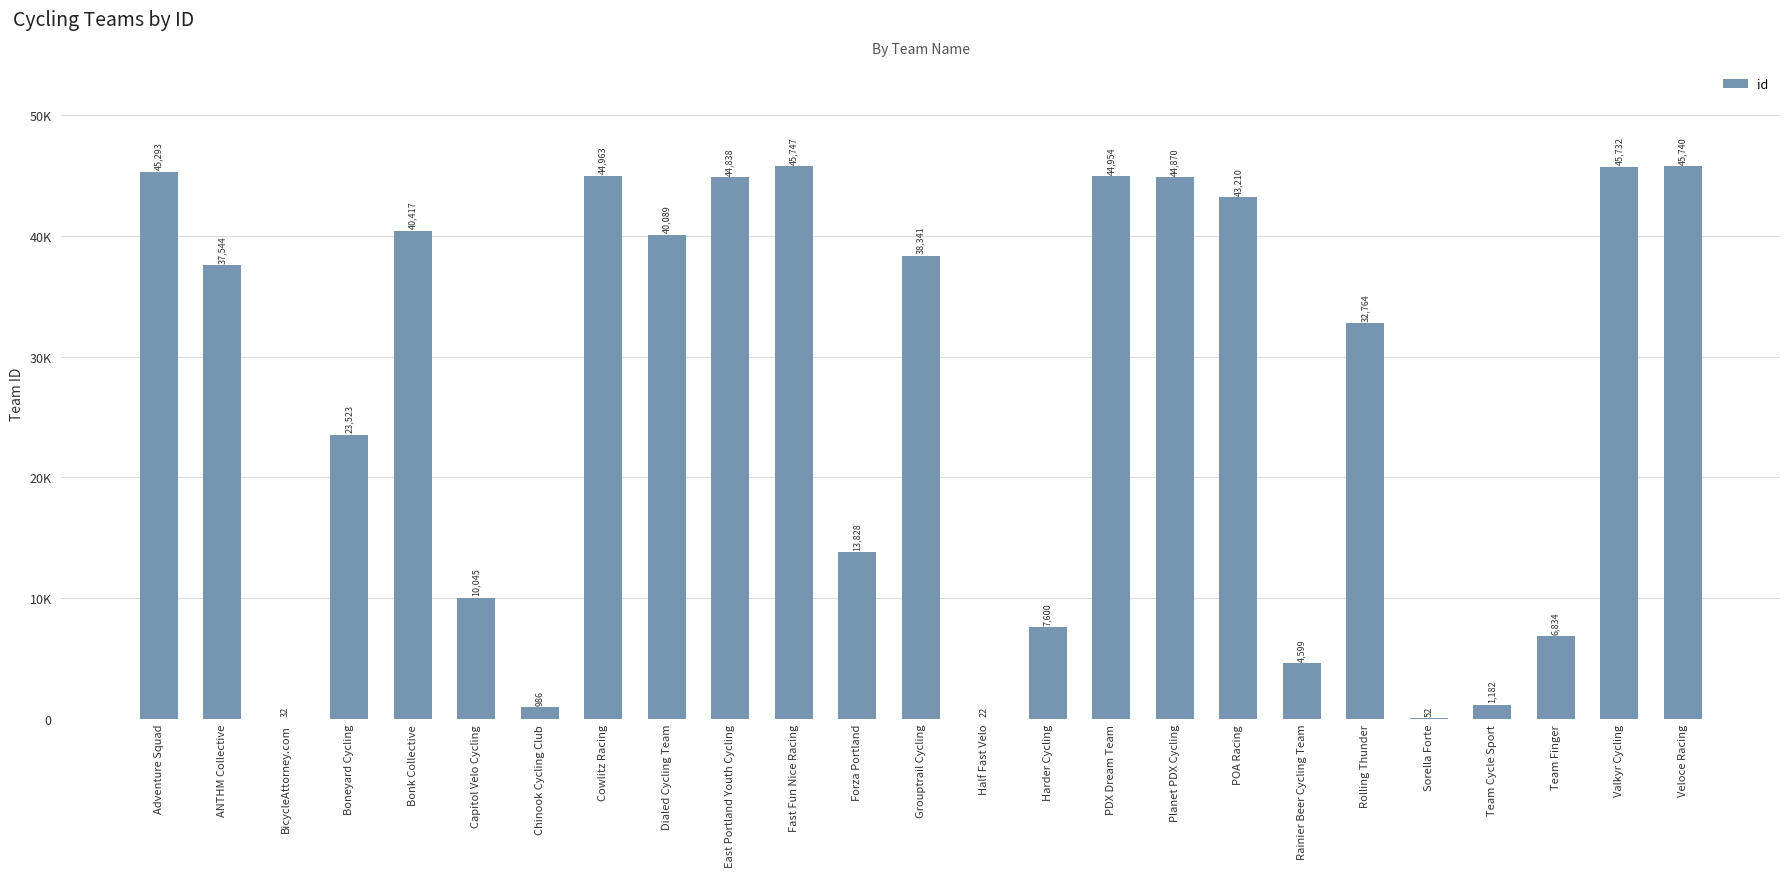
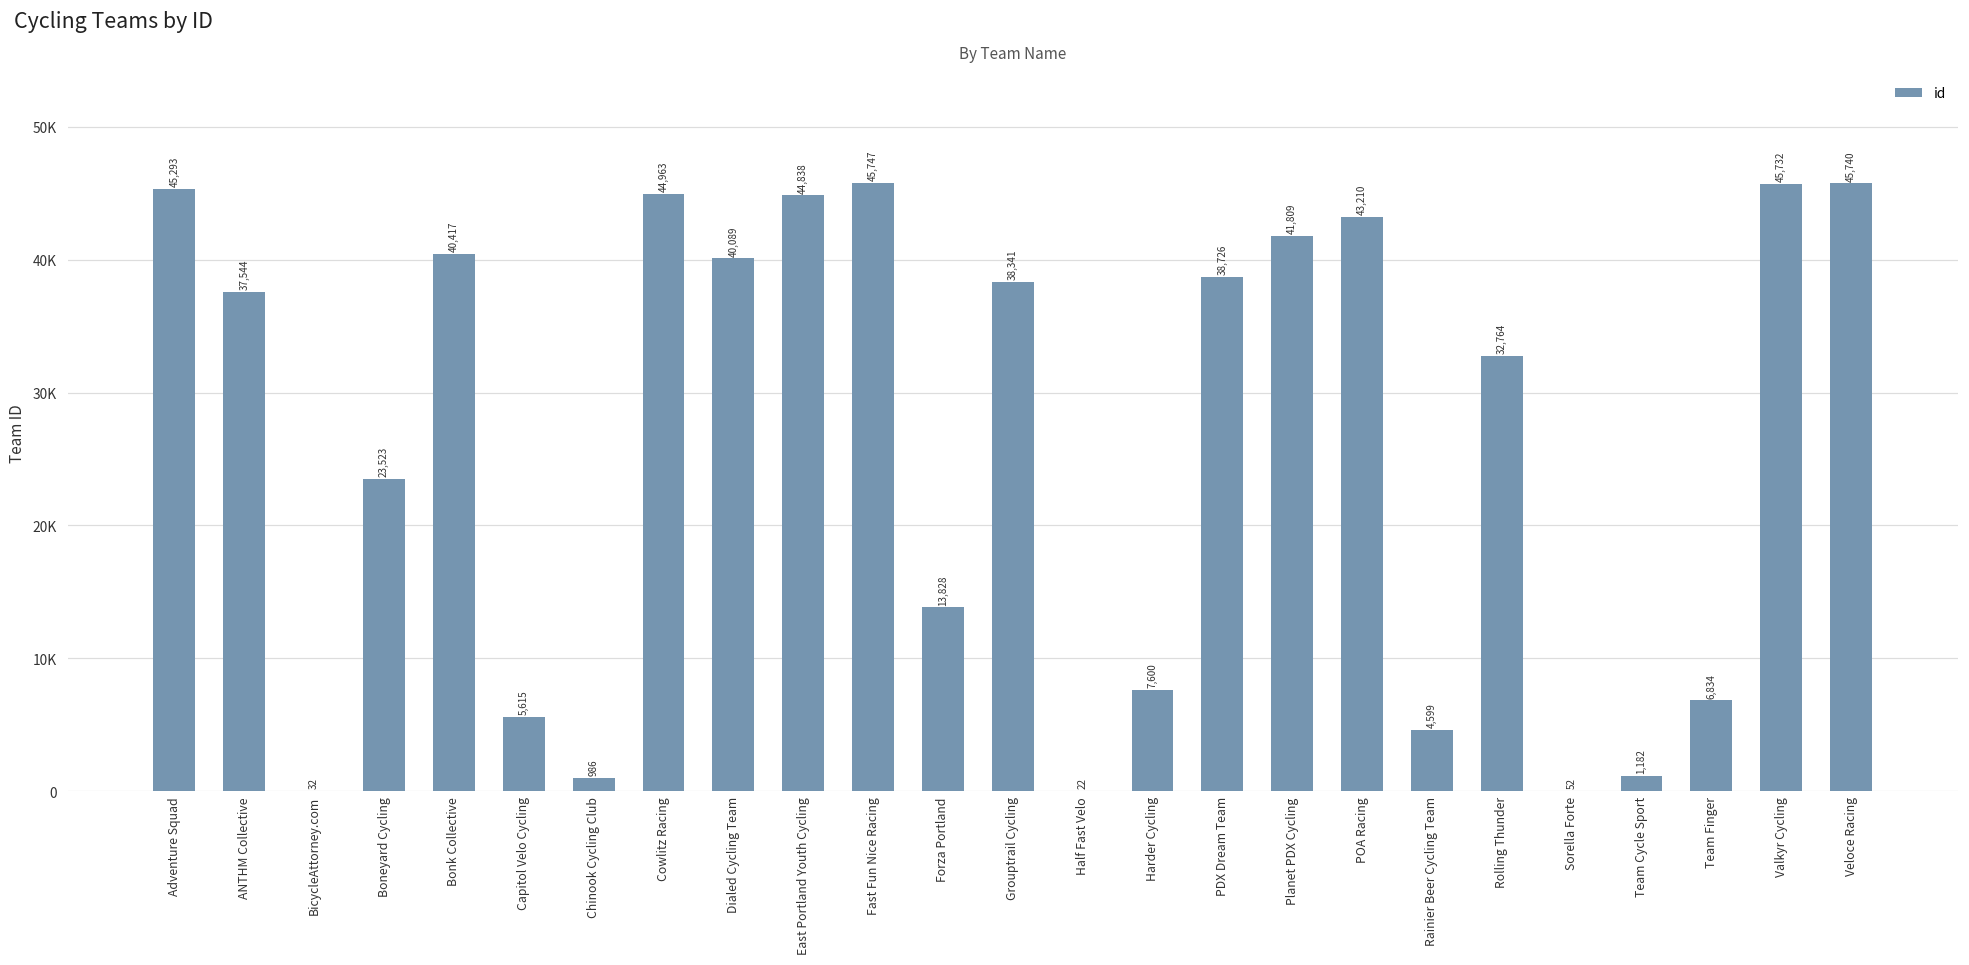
Capitol Velo Cycling: 10,045 -> 5,615
PDX Dream Team: 44,954 -> 38,726
Planet PDX Cycling: 44,870 -> 41,809
